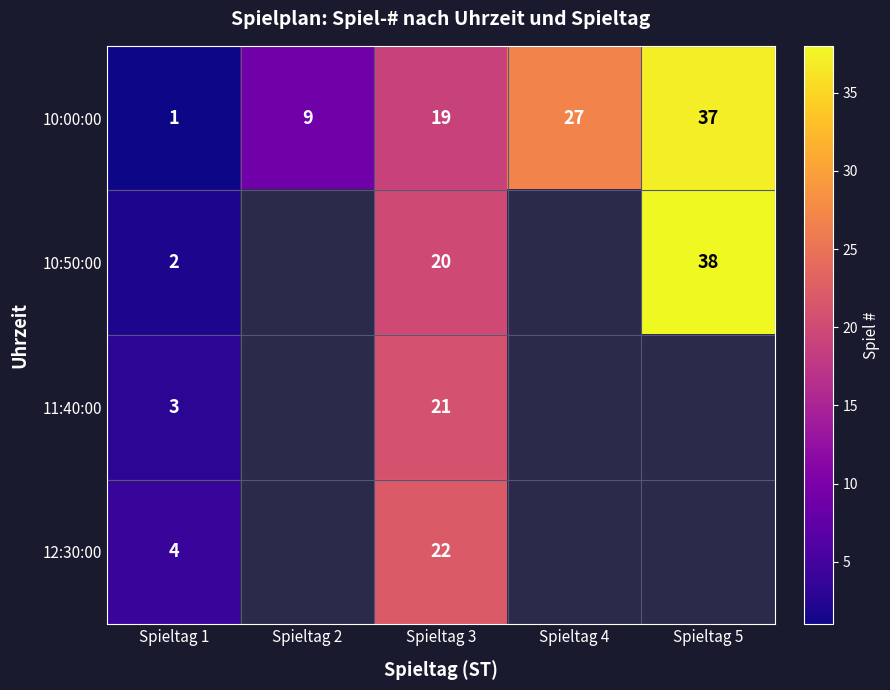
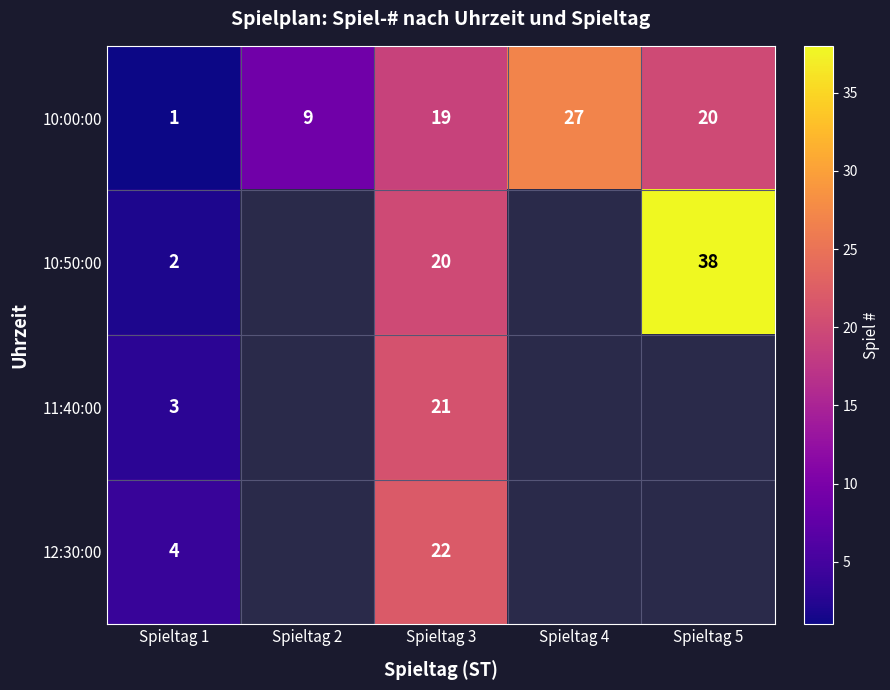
10:00:00, Spieltag 5: 37 -> 20
